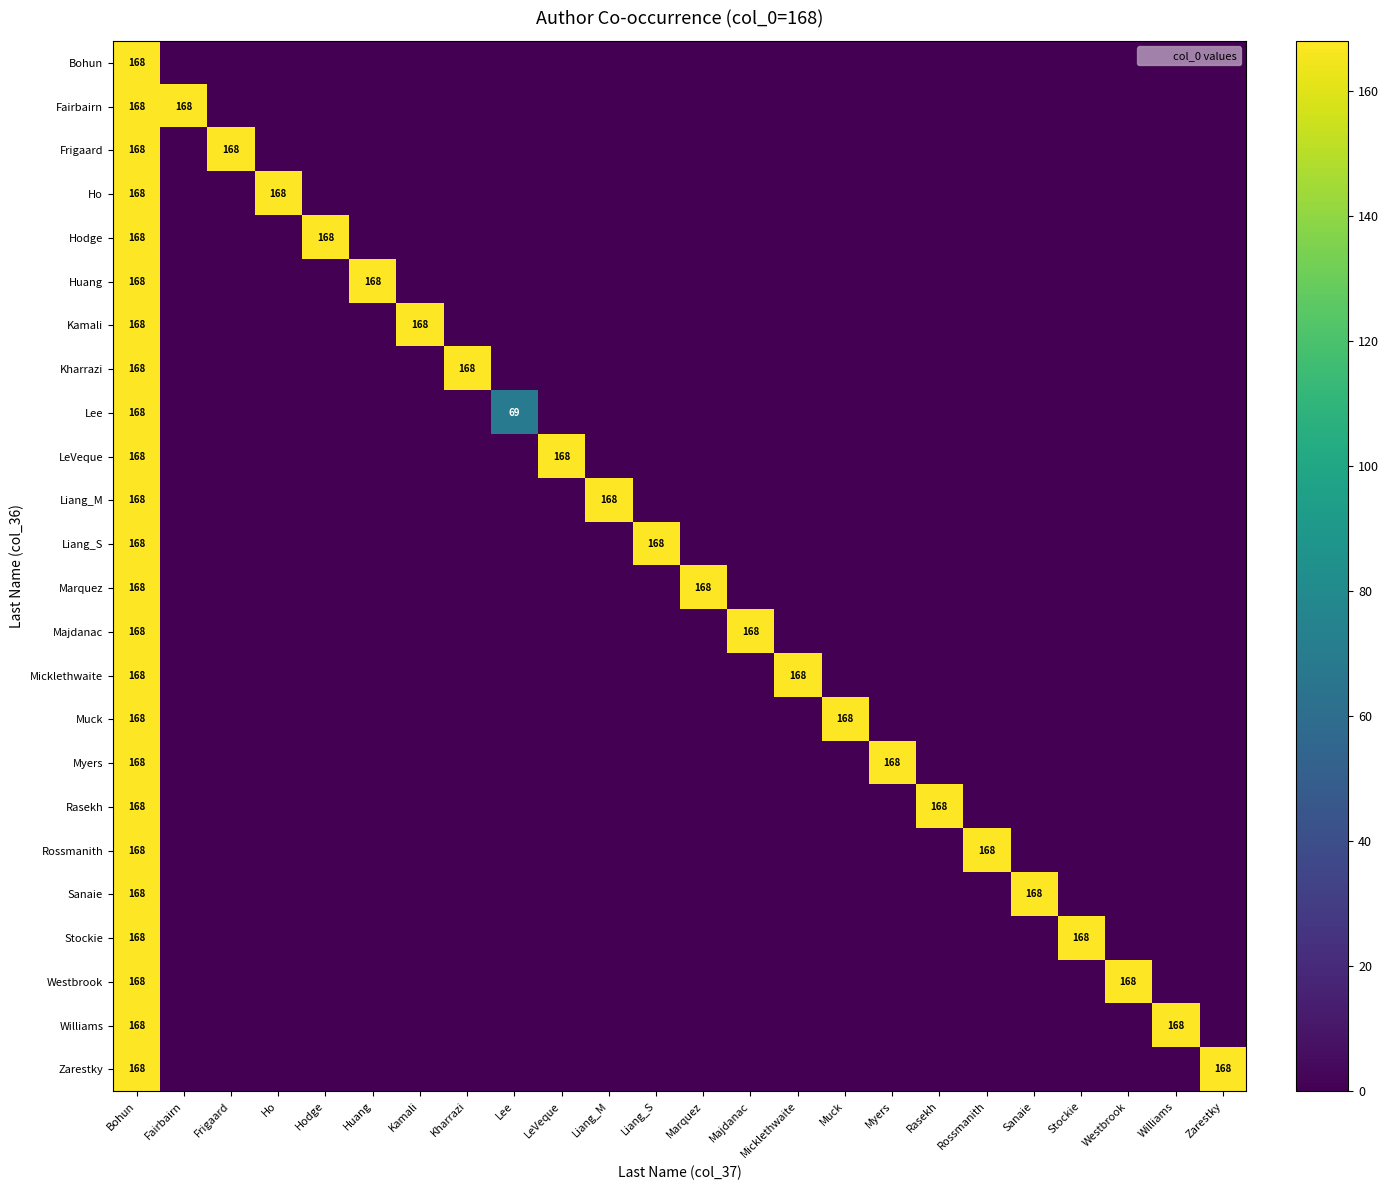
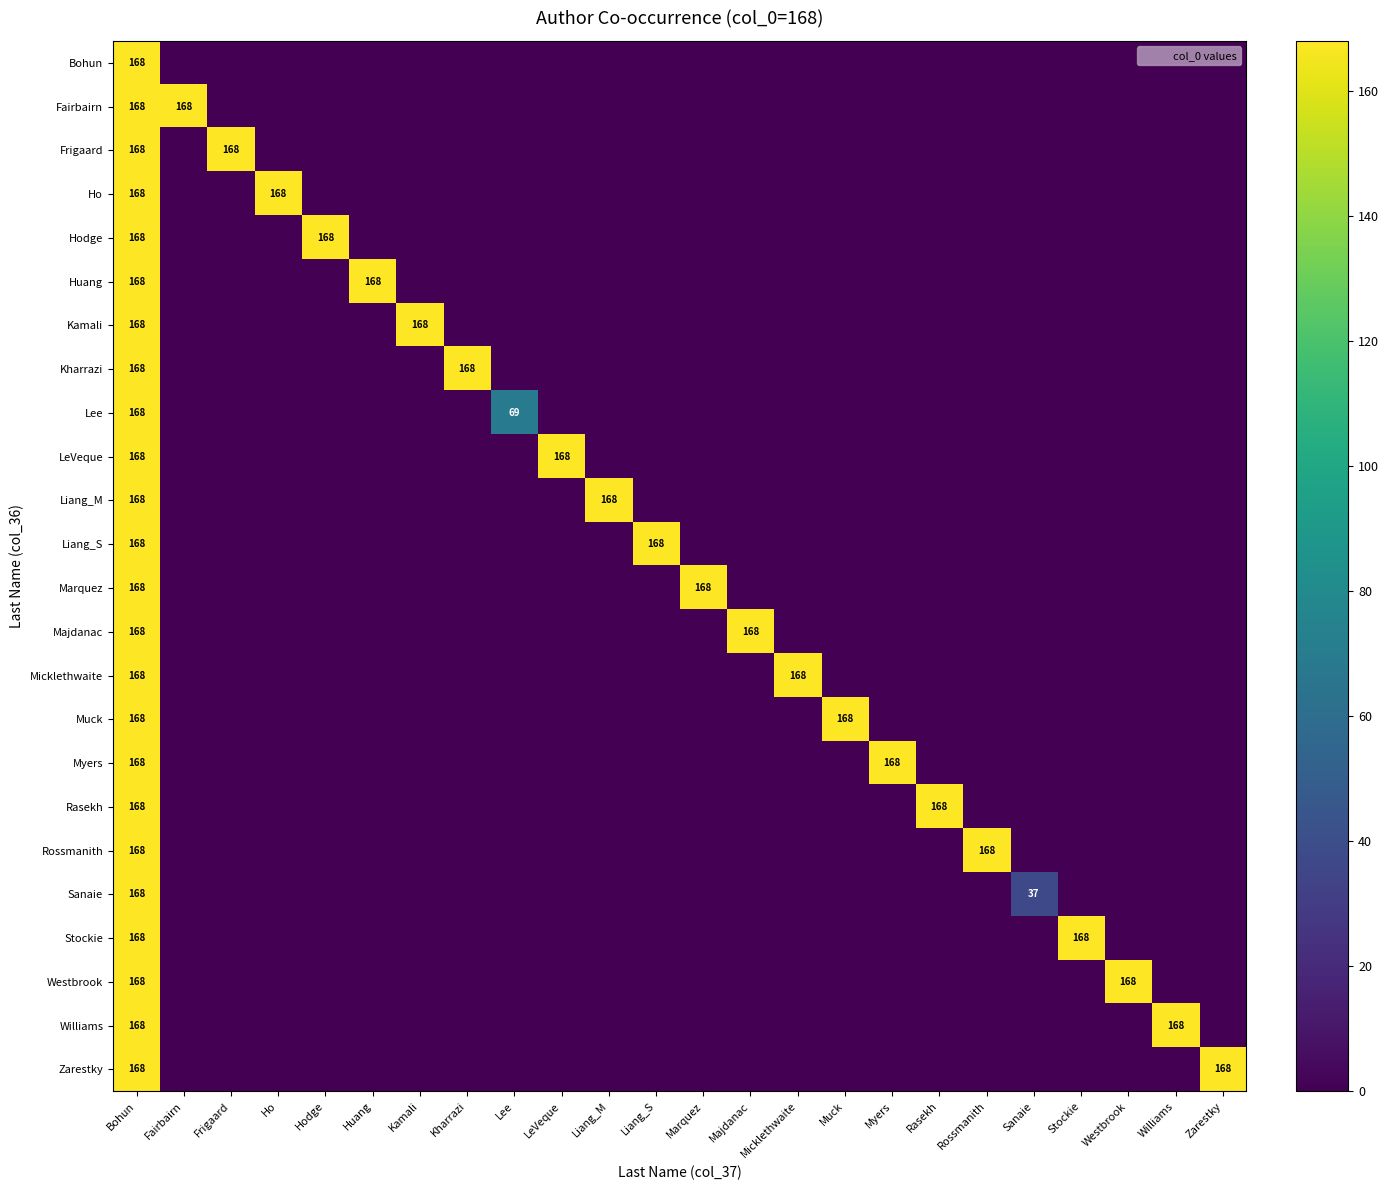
Sanaie, Sanaie: 168 -> 37
